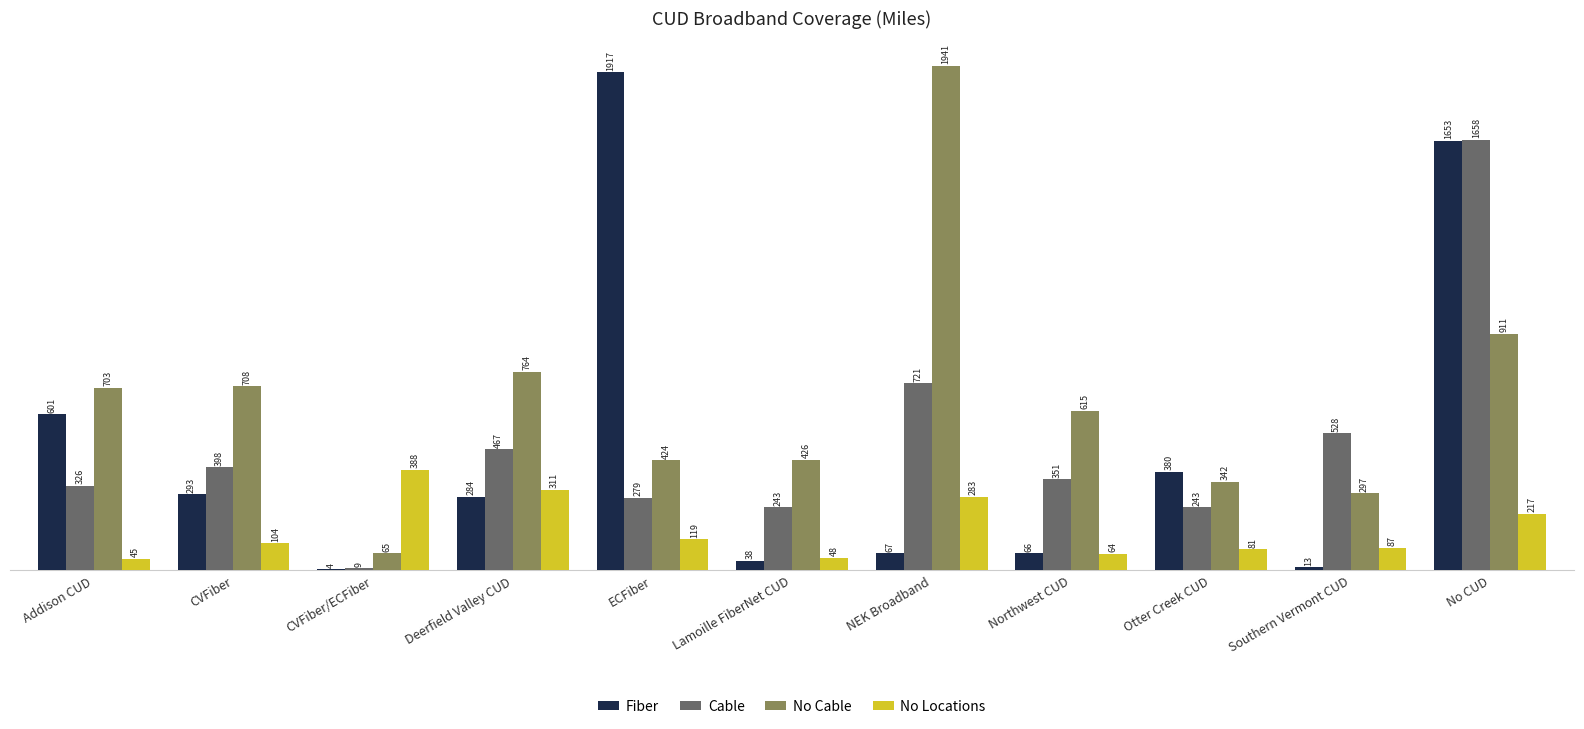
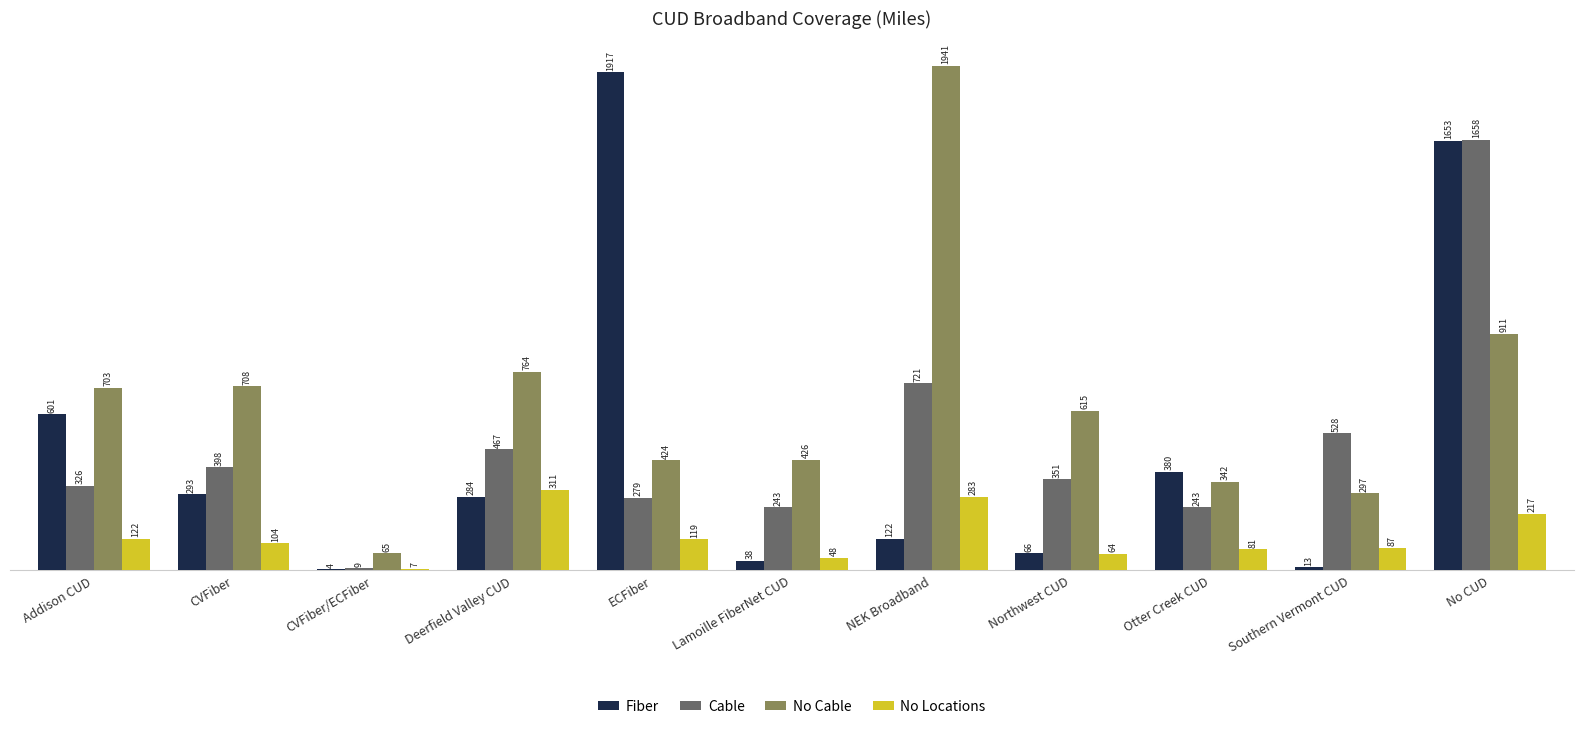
No Locations, Addison CUD: 45 -> 122
No Locations, CVFiber/ECFiber: 388 -> 7
Fiber, NEK Broadband: 67 -> 122
